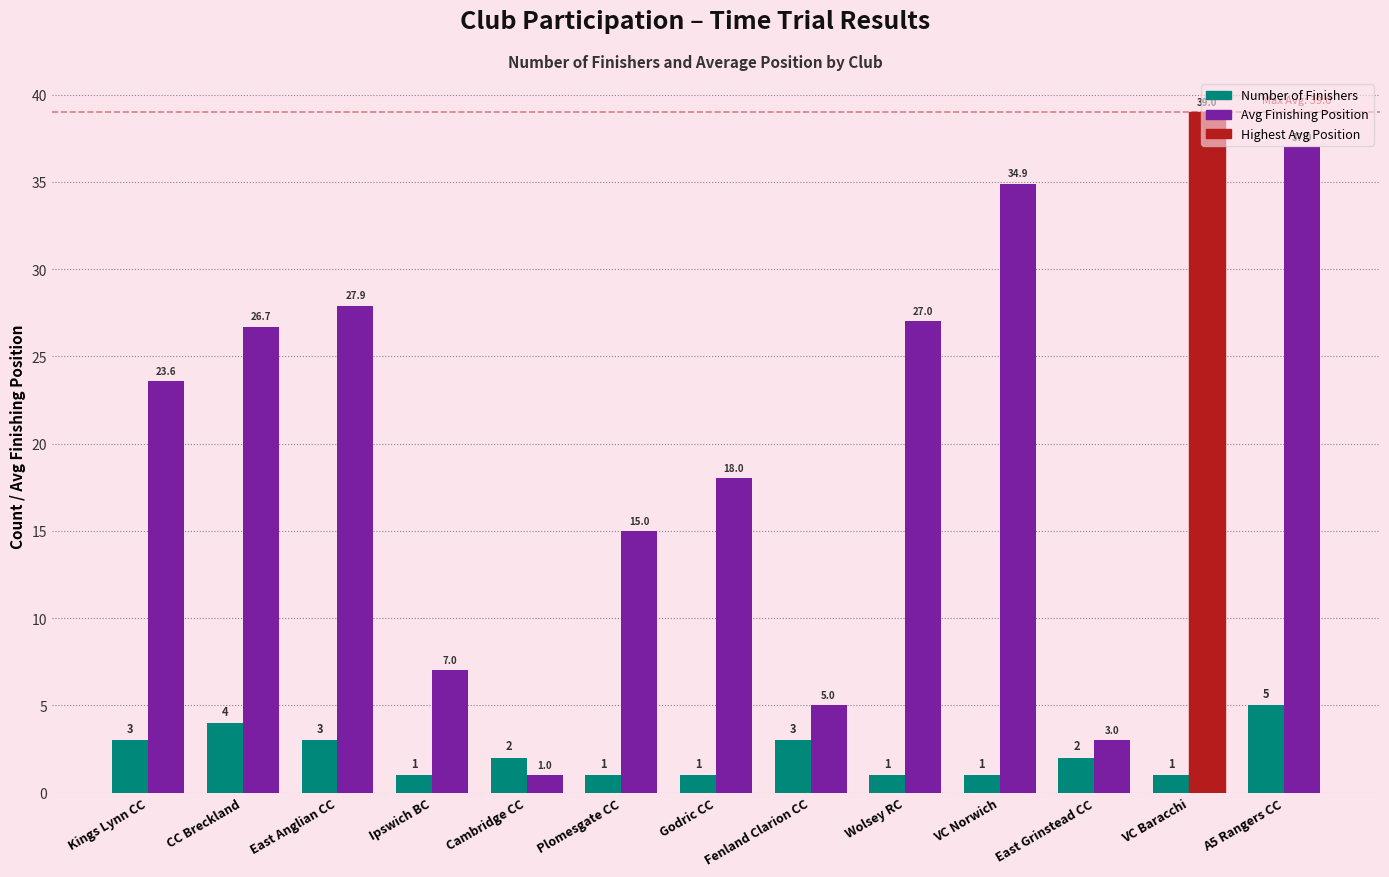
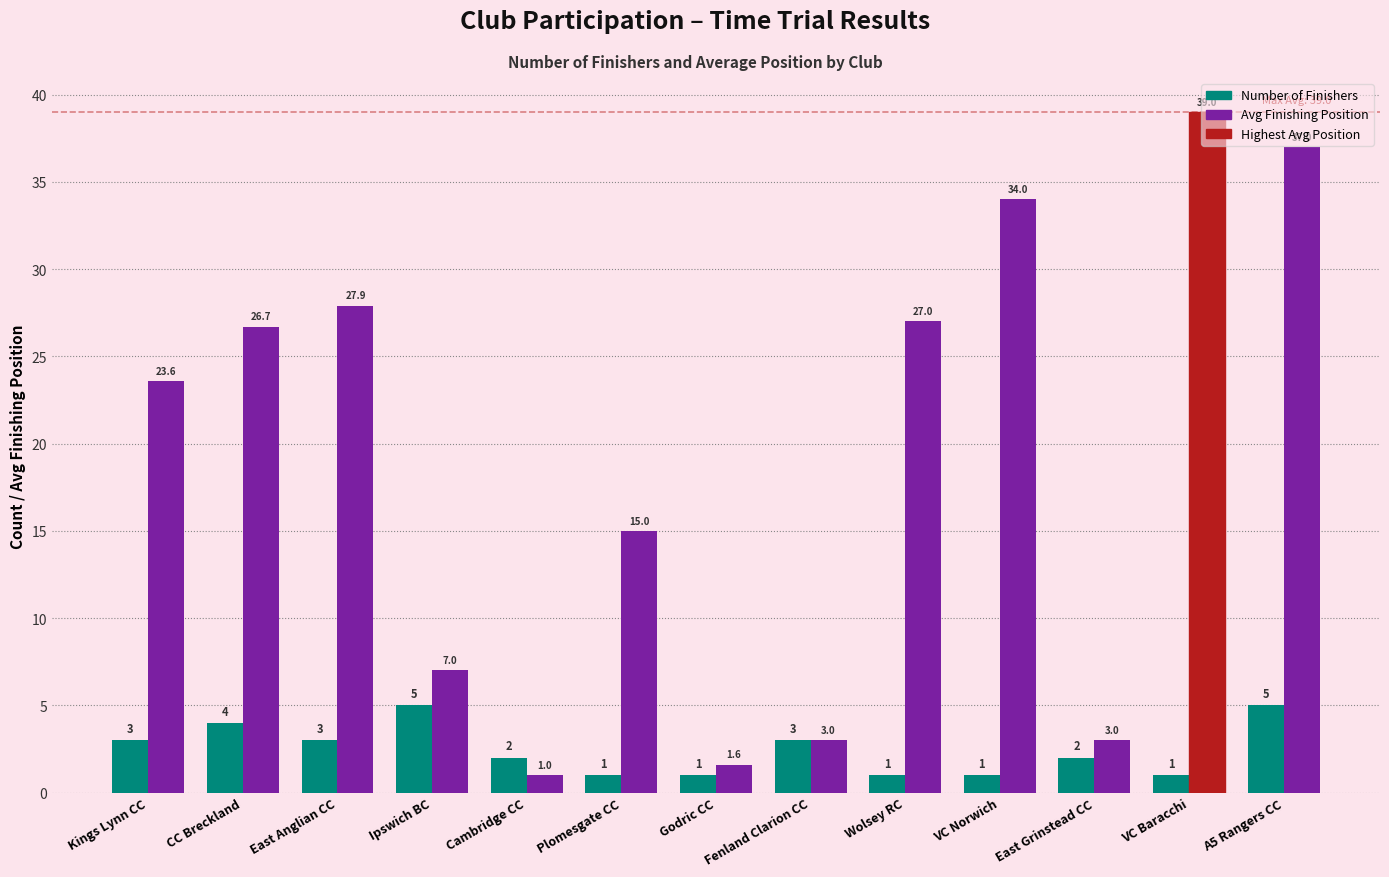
Number of Finishers, Ipswich BC: 1 -> 5
Avg Finishing Position, Godric CC: 18.0 -> 1.6
Avg Finishing Position, Fenland Clarion CC: 5.0 -> 3.0
Avg Finishing Position, VC Norwich: 34.9 -> 34.0
